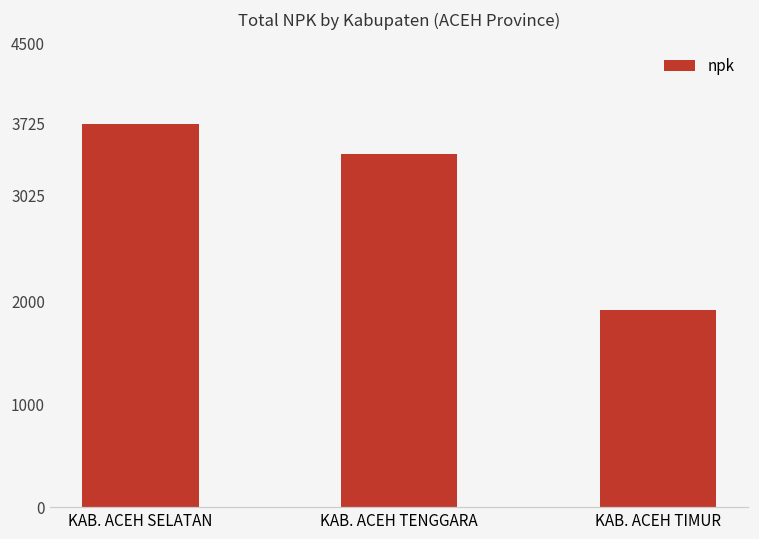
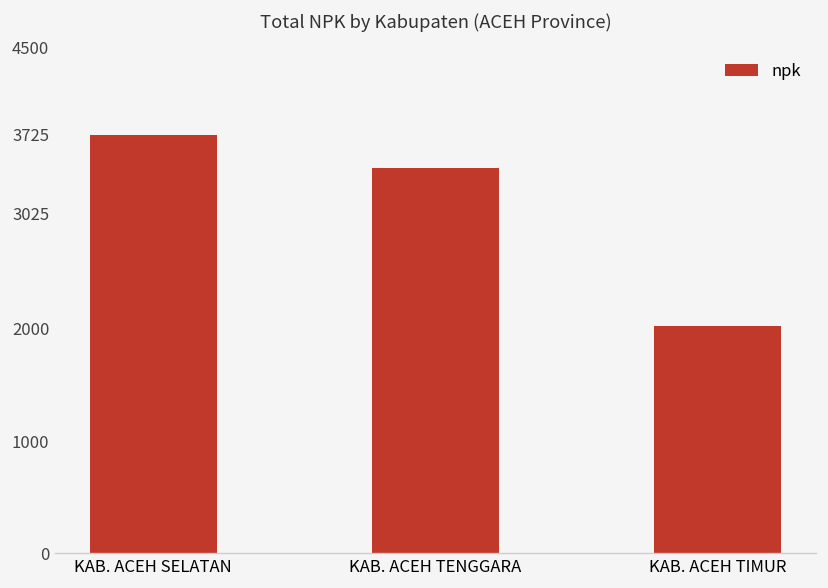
KAB. ACEH TIMUR: 1900 -> 2000
